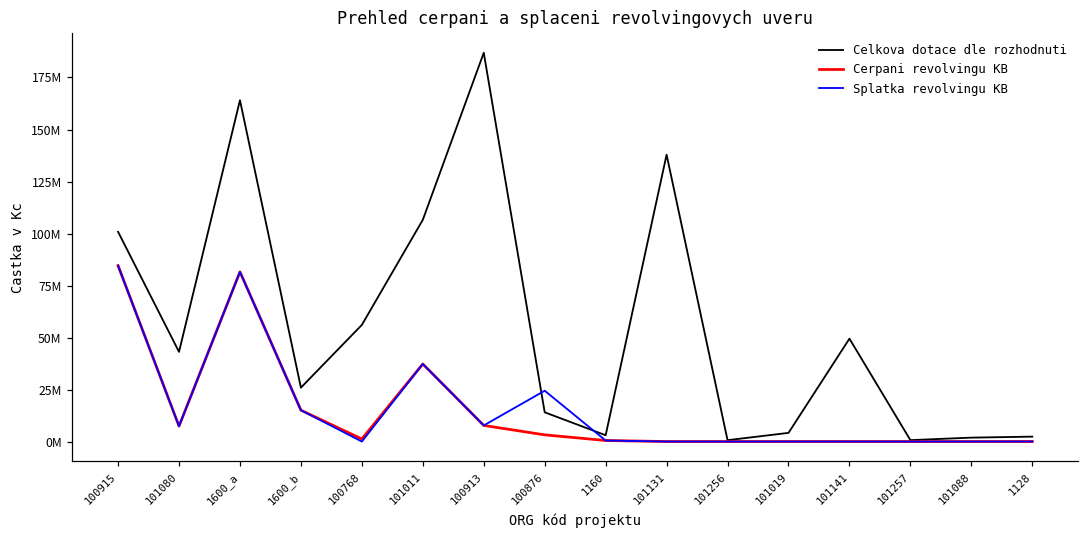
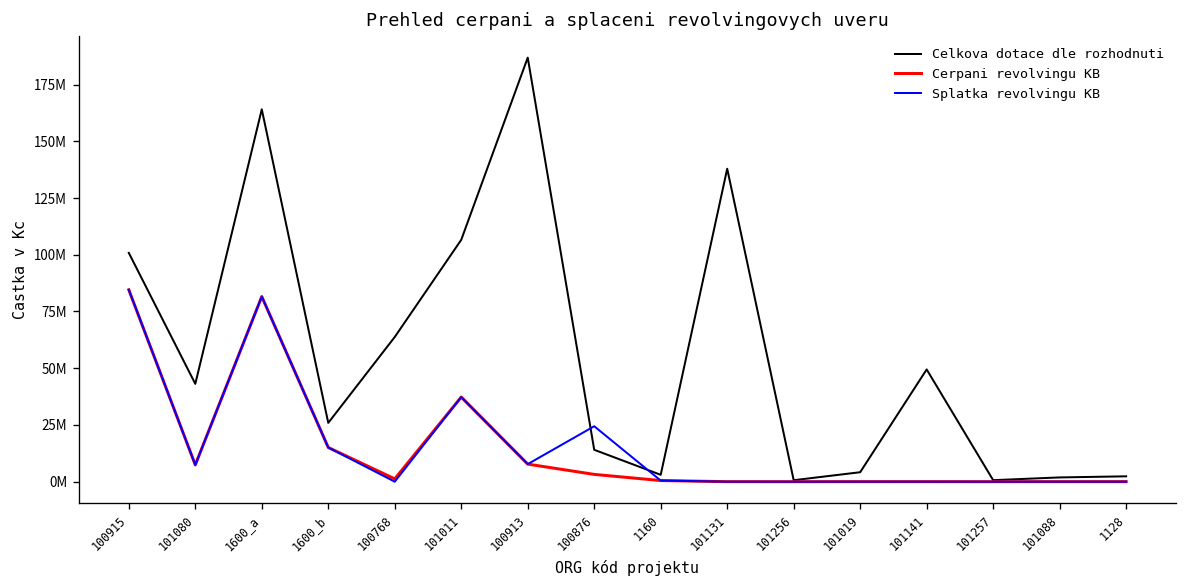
Celkova dotace dle rozhodnuti, 100768: 56000000 -> 64000000
